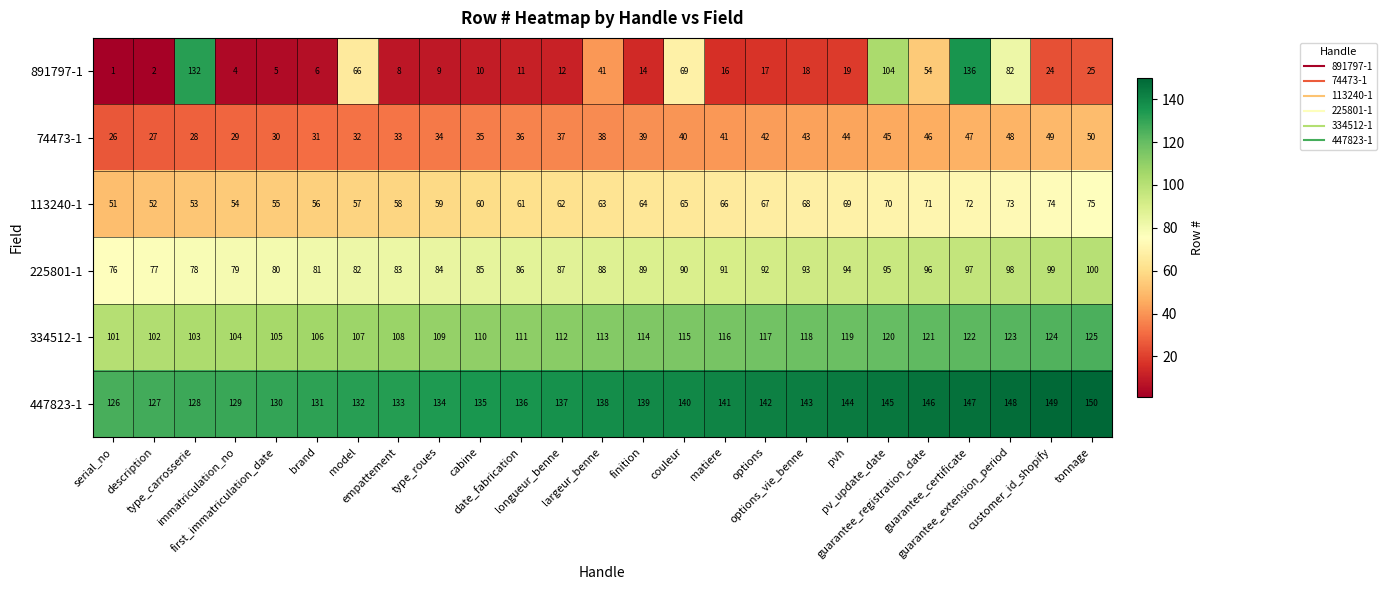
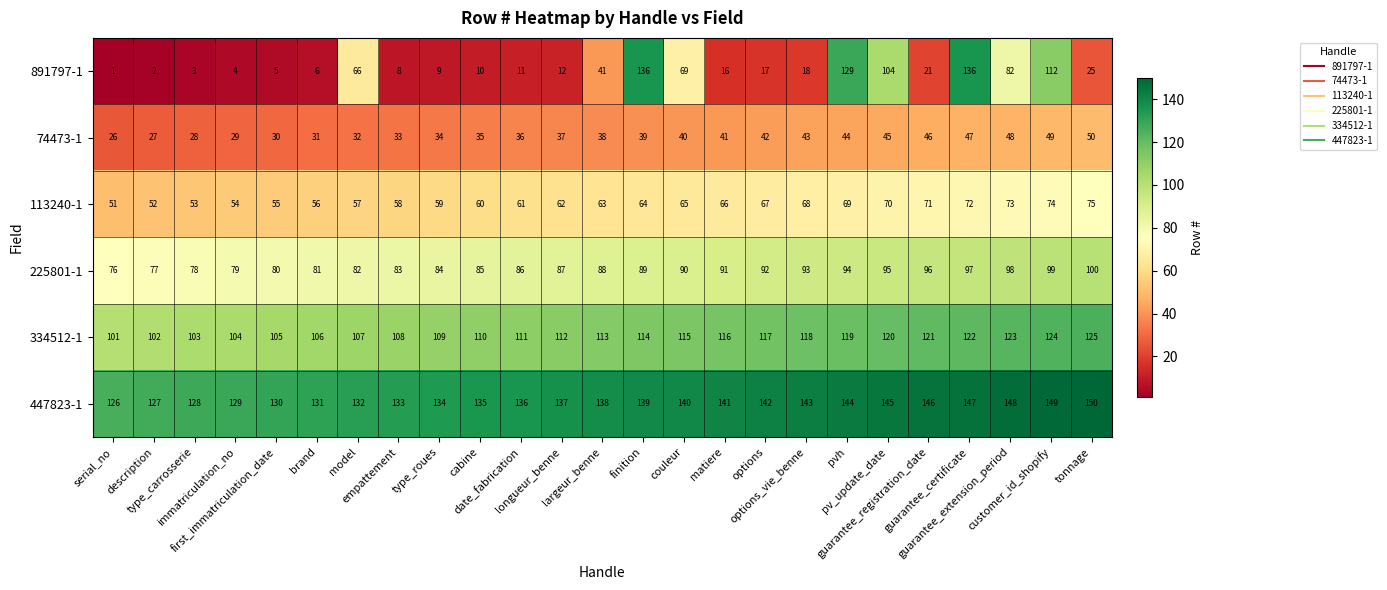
891797-1, type_carrosserie: 132 -> 3
891797-1, finition: 14 -> 136
891797-1, pvh: 19 -> 129
891797-1, guarantee_registration_date: 54 -> 21
891797-1, customer_id_shopify: 24 -> 112
